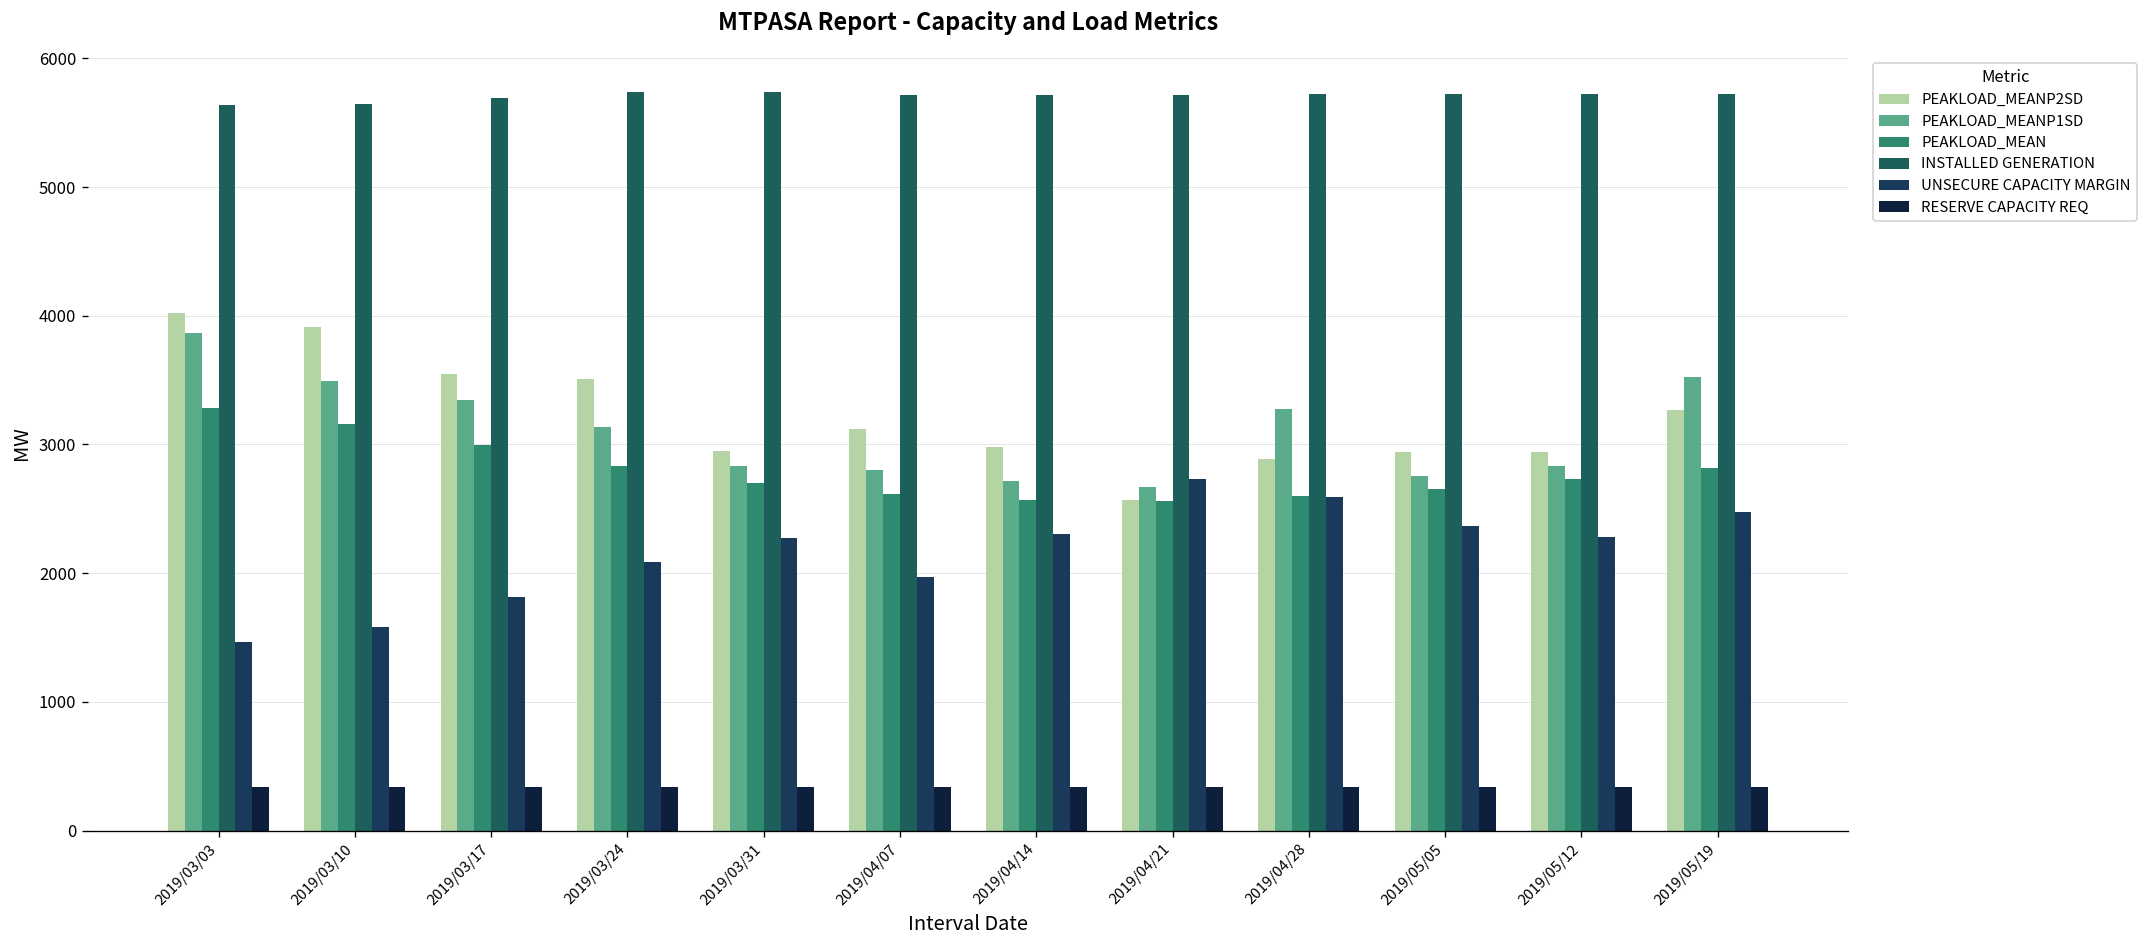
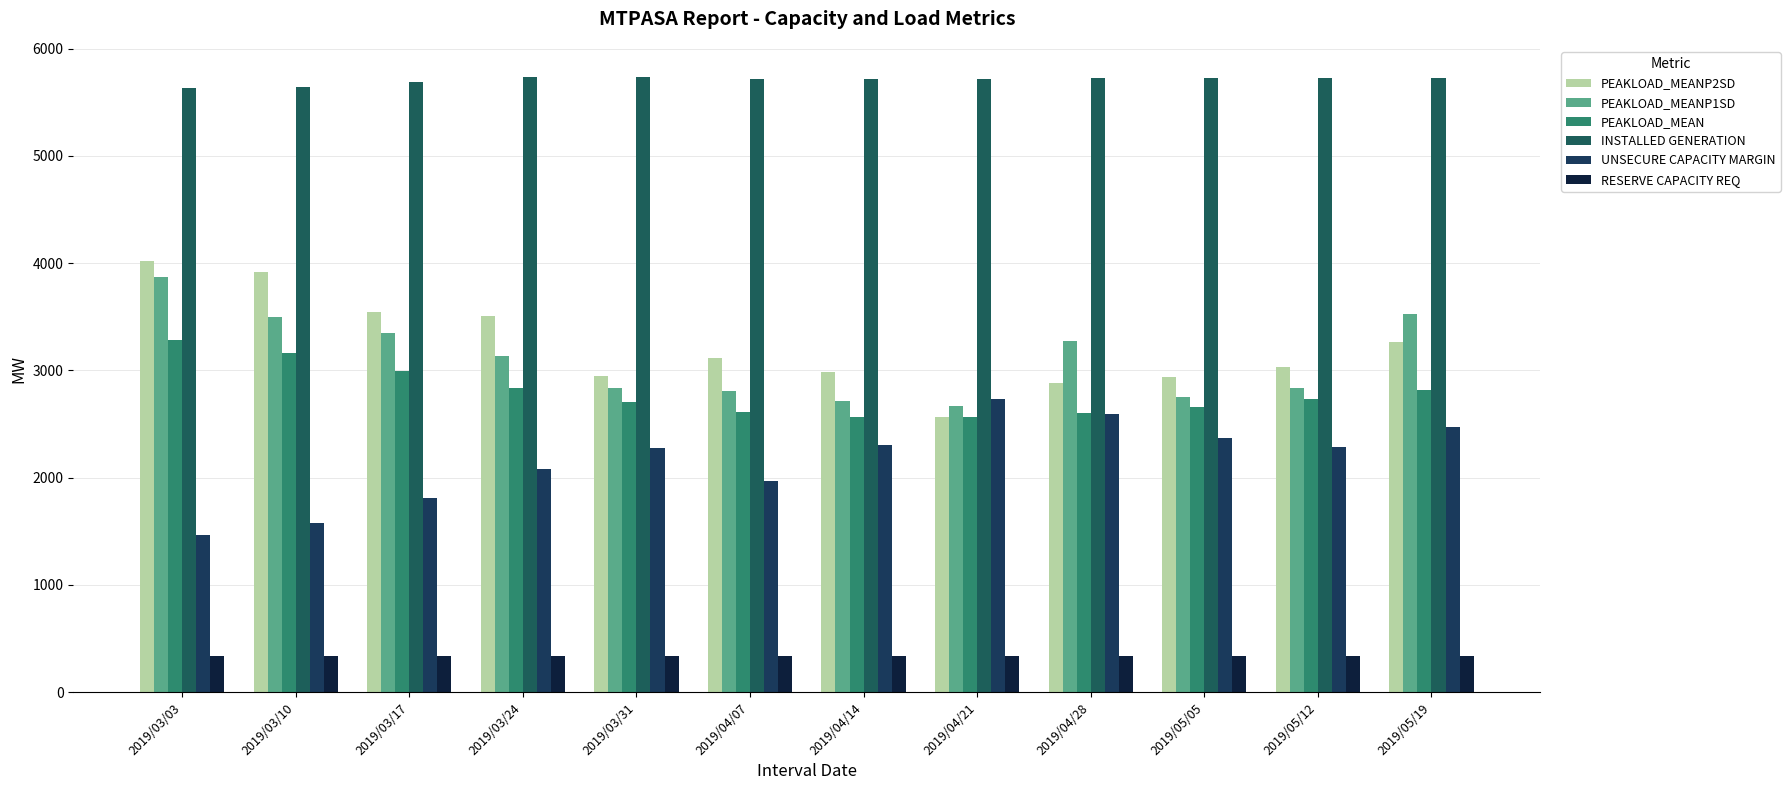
PEAKLOAD_MEANP2SD, 2019/05/12: 2940 -> 3030
